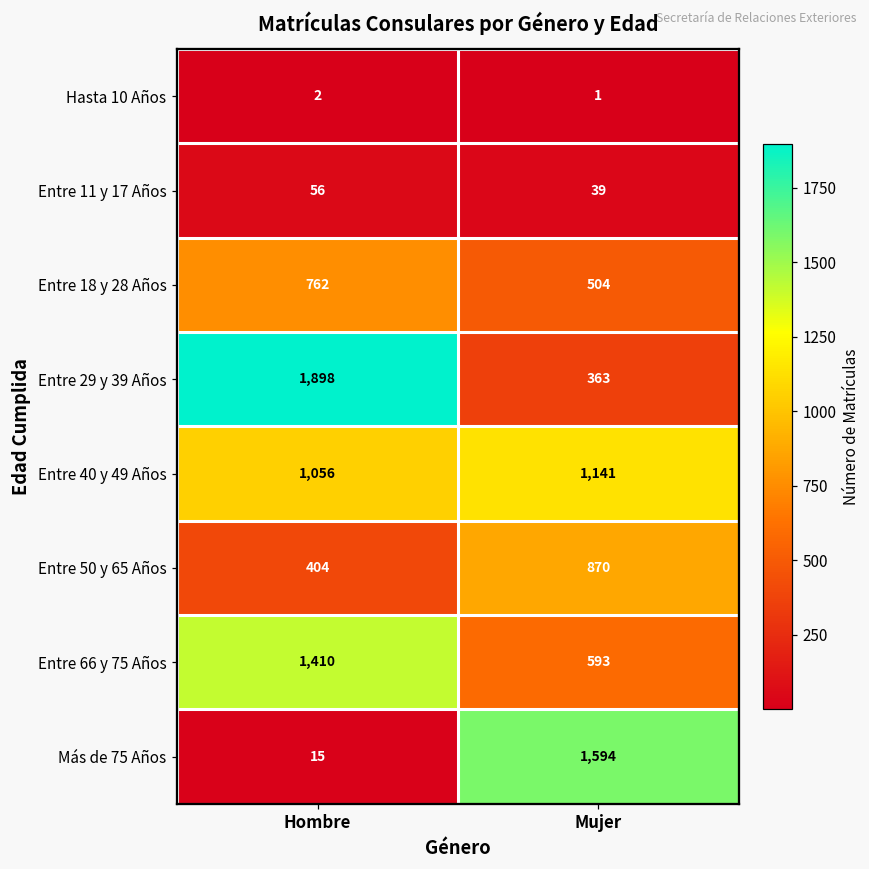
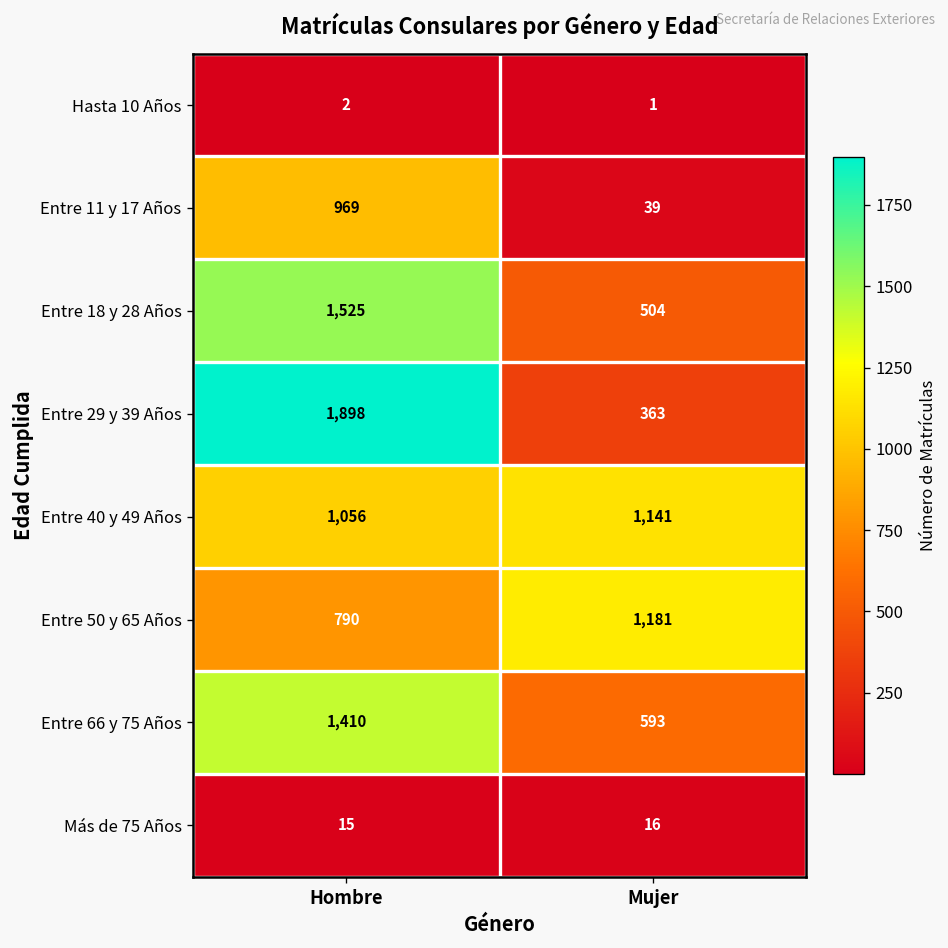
Entre 11 y 17 Años, Hombre: 56 -> 969
Entre 18 y 28 Años, Hombre: 762 -> 1,525
Entre 50 y 65 Años, Hombre: 404 -> 790
Entre 50 y 65 Años, Mujer: 870 -> 1,181
Más de 75 Años, Mujer: 1,594 -> 16
